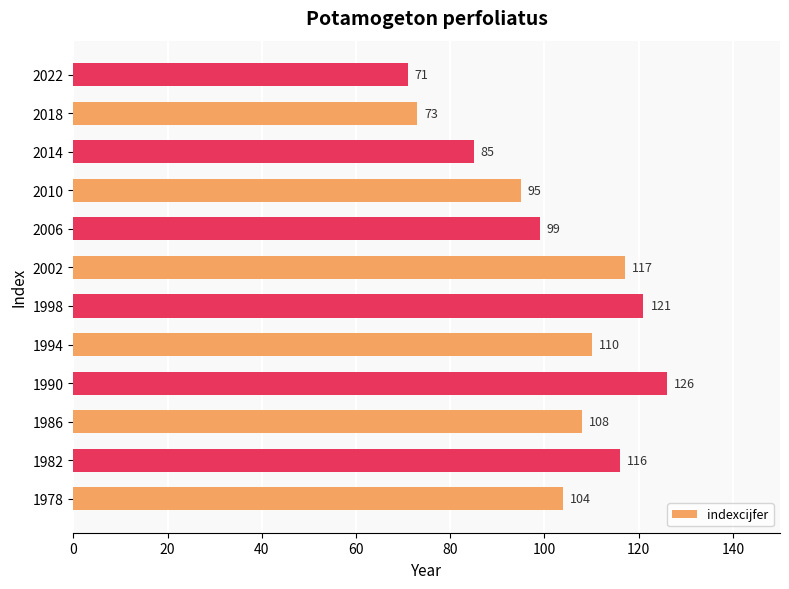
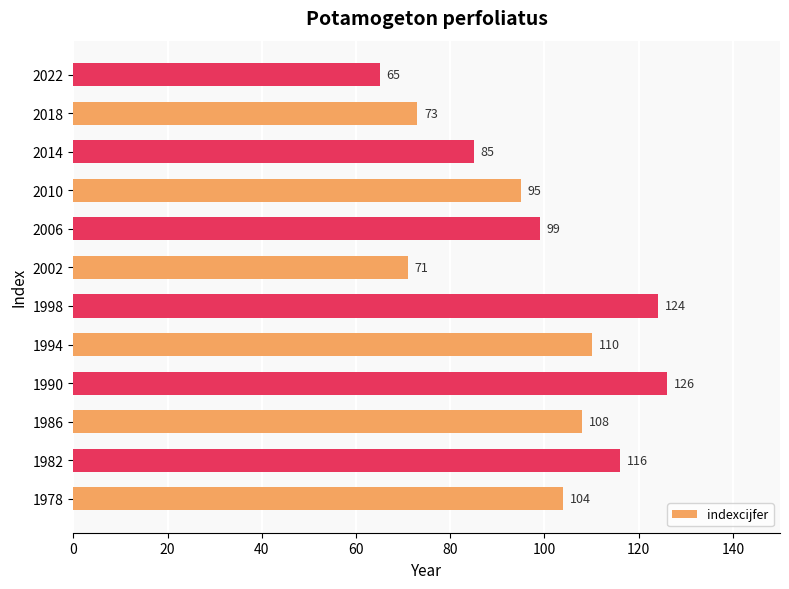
2022: 71 -> 65
2002: 117 -> 71
1998: 121 -> 124
